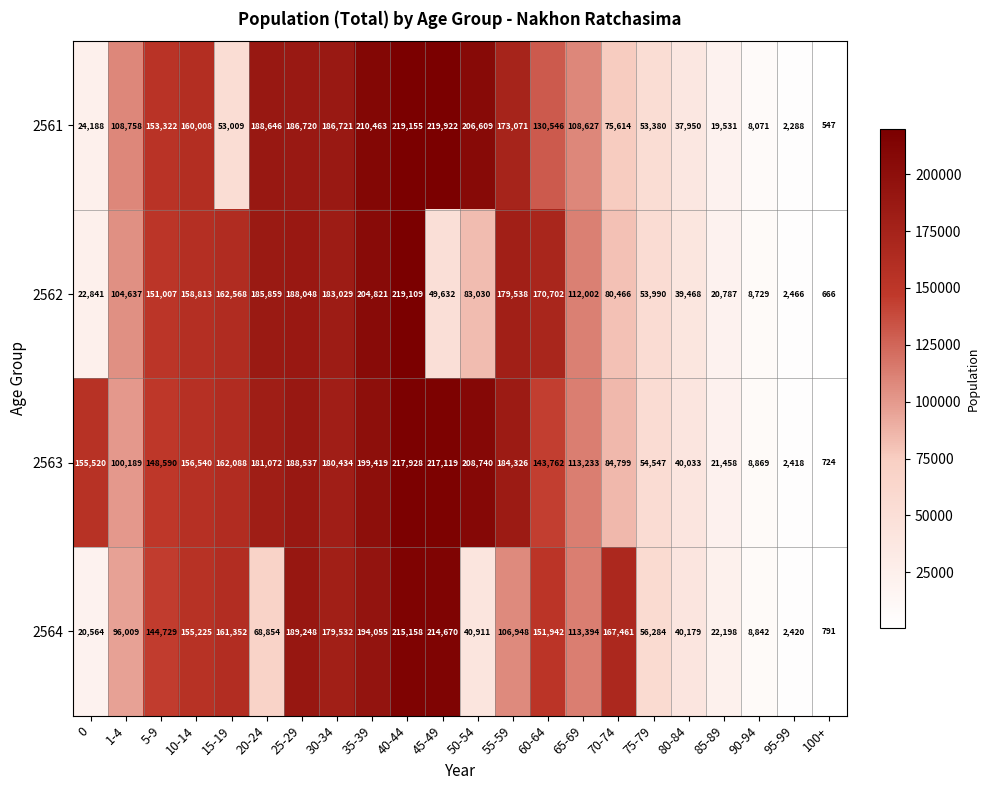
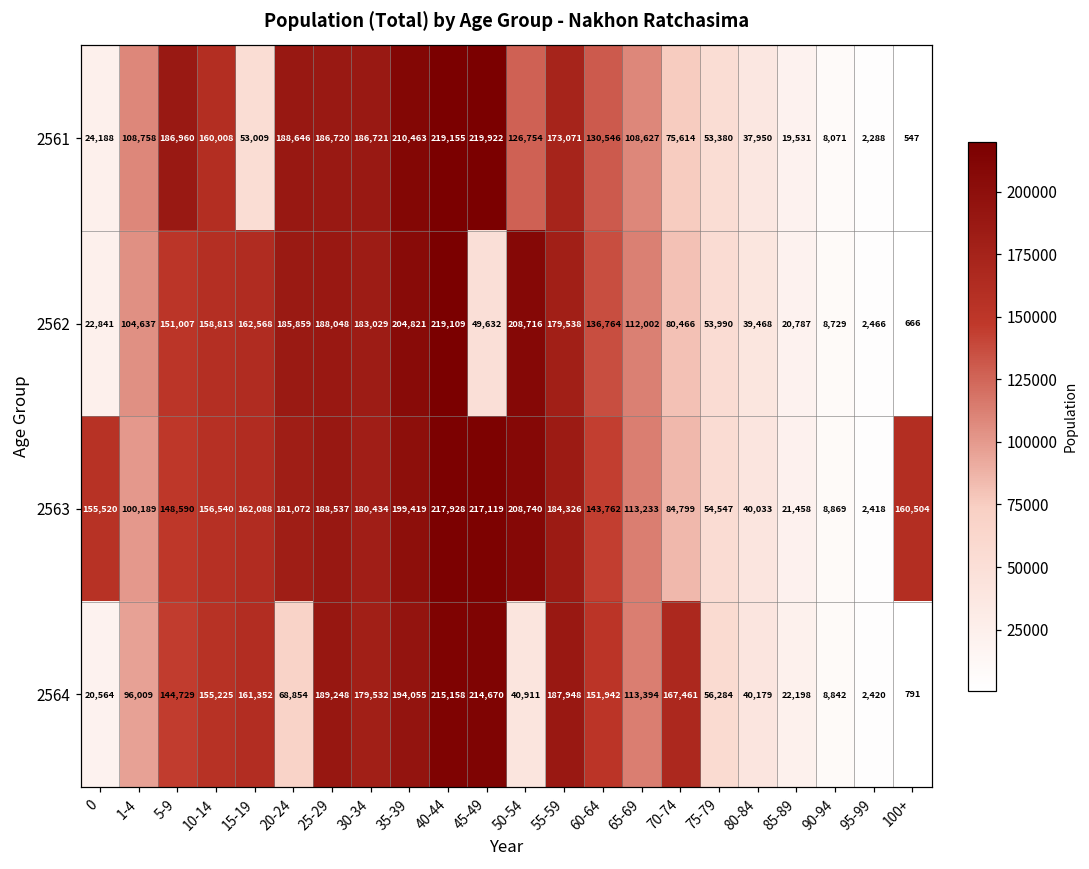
2561, 5-9: 153,322 -> 186,960
2561, 50-54: 206,609 -> 126,754
2562, 50-54: 83,030 -> 208,716
2562, 60-64: 170,702 -> 136,764
2563, 100+: 724 -> 160,504
2564, 55-59: 106,948 -> 187,948
